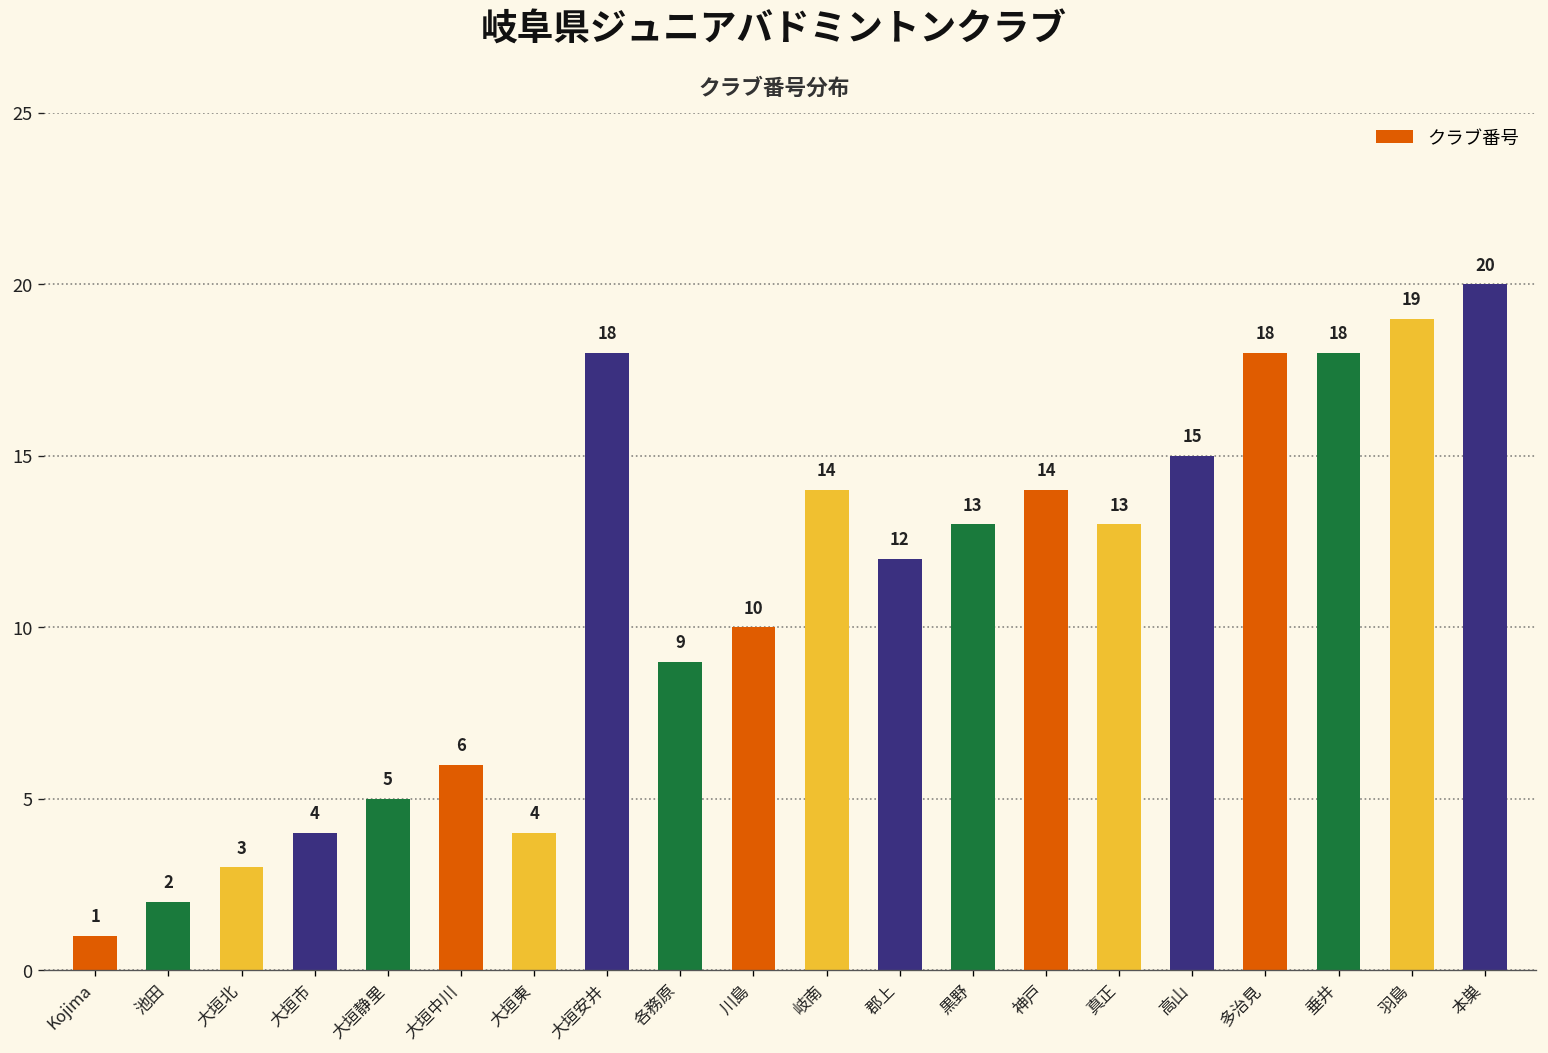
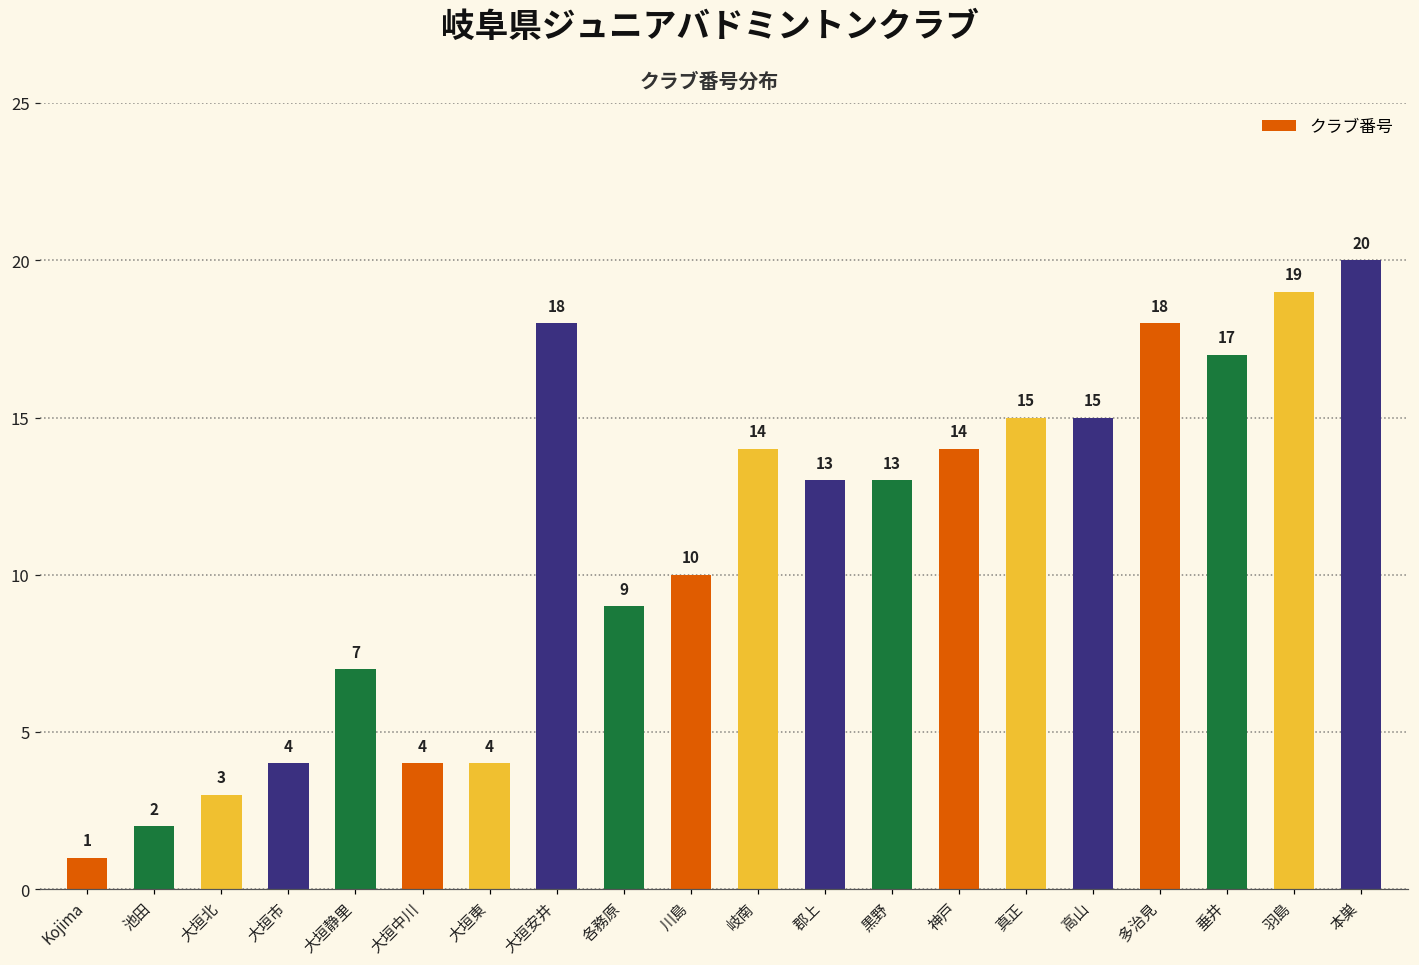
大垣静里: 5 -> 7
大垣中川: 6 -> 4
郡上: 12 -> 13
真正: 13 -> 15
垂井: 18 -> 17
